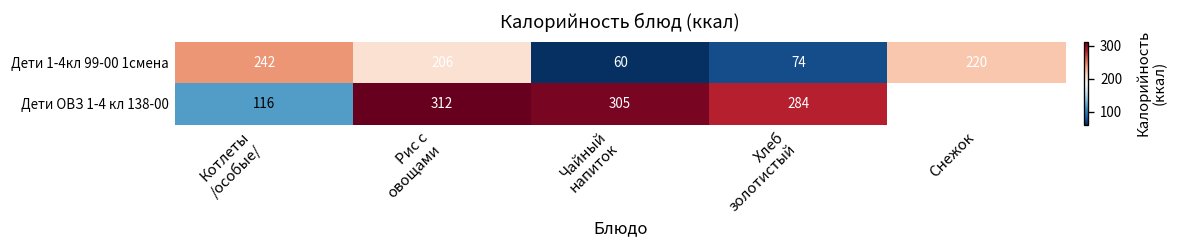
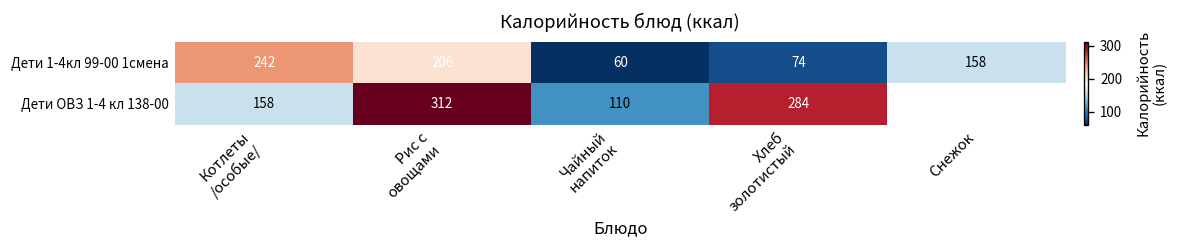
Дети 1-4кл 99-00 1смена, Снежок: 220 -> 158
Дети ОВЗ 1-4 кл 138-00, Котлеты /особые/: 116 -> 158
Дети ОВЗ 1-4 кл 138-00, Чайный напиток: 305 -> 110
